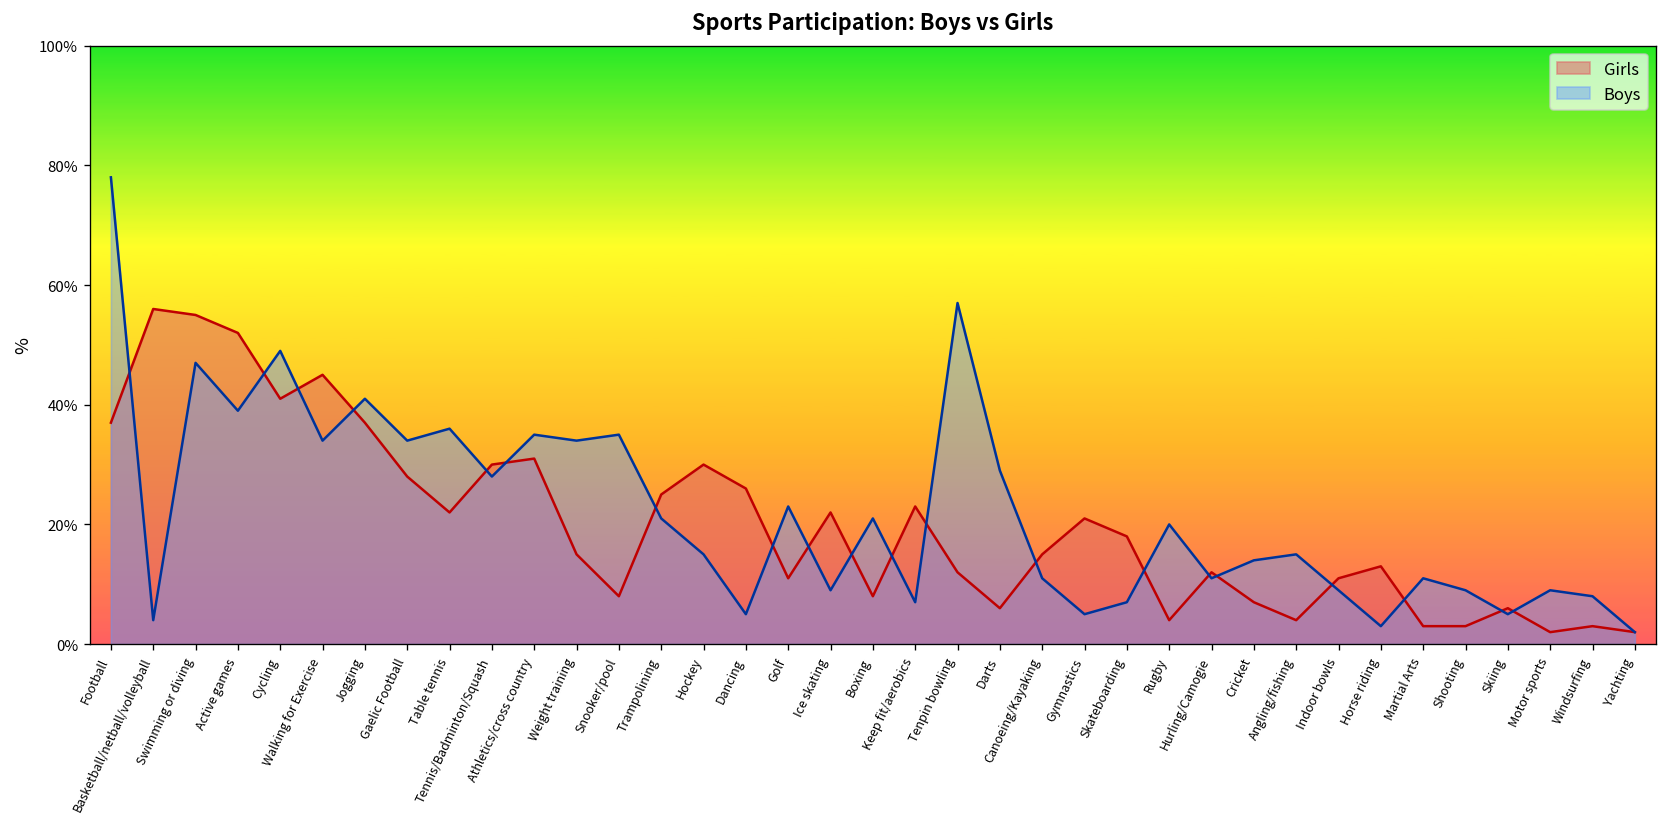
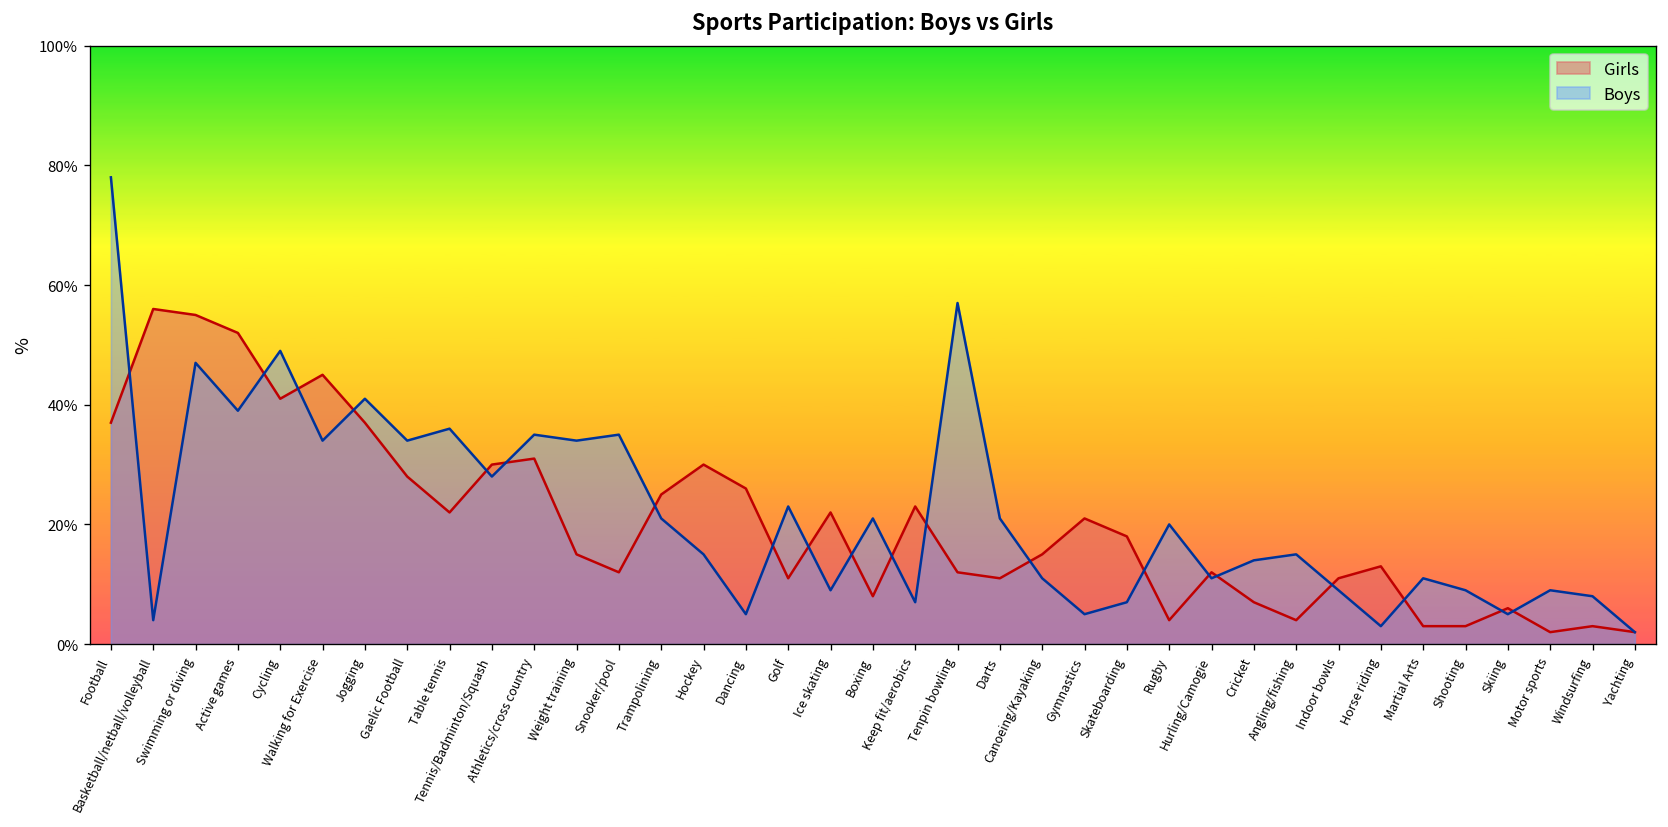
Girls, Snooker/pool: 8% -> 12%
Girls, Darts: 6% -> 11%
Boys, Darts: 29% -> 21%
